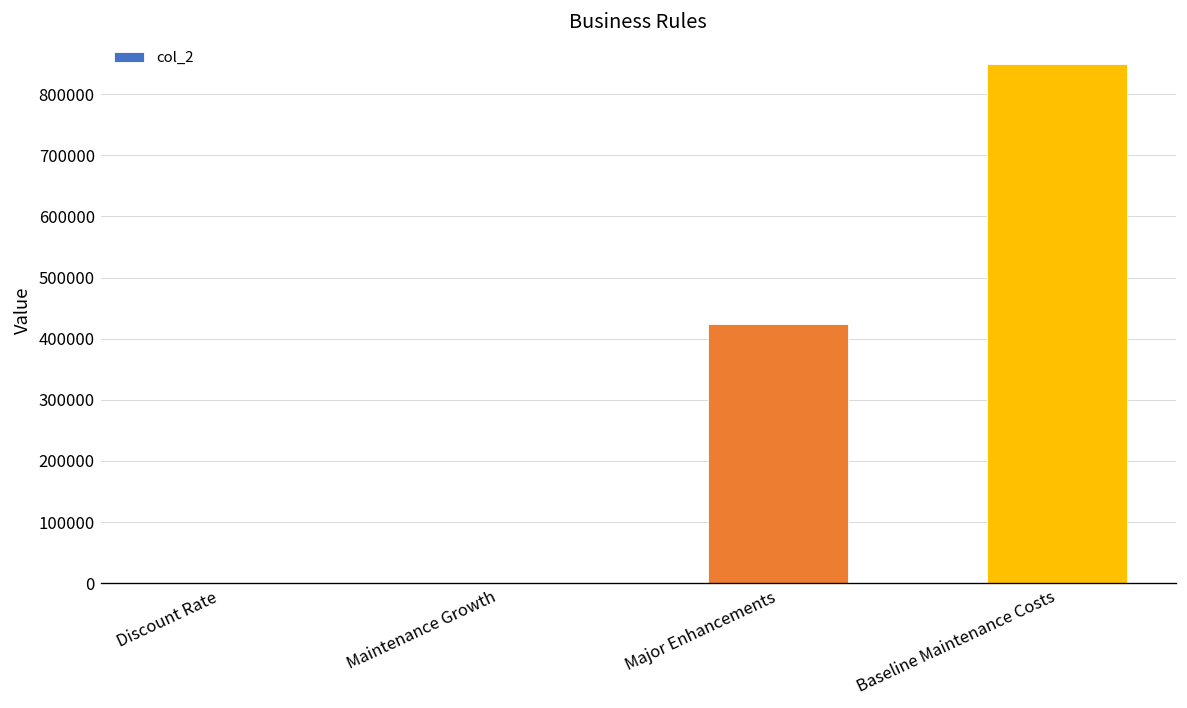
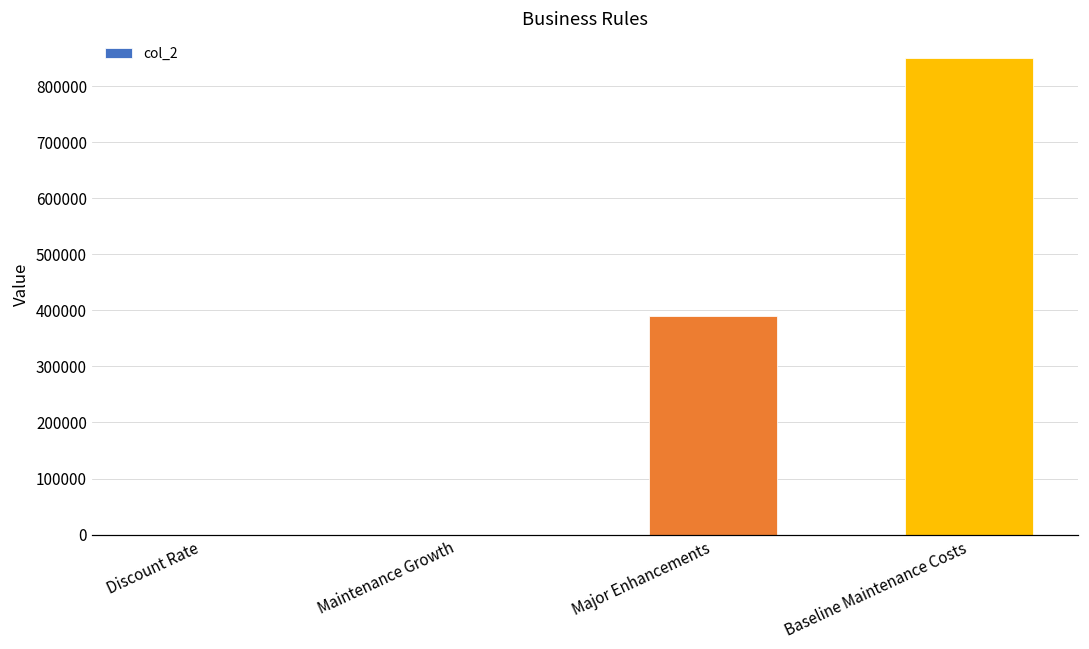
Major Enhancements: 420000 -> 390000
